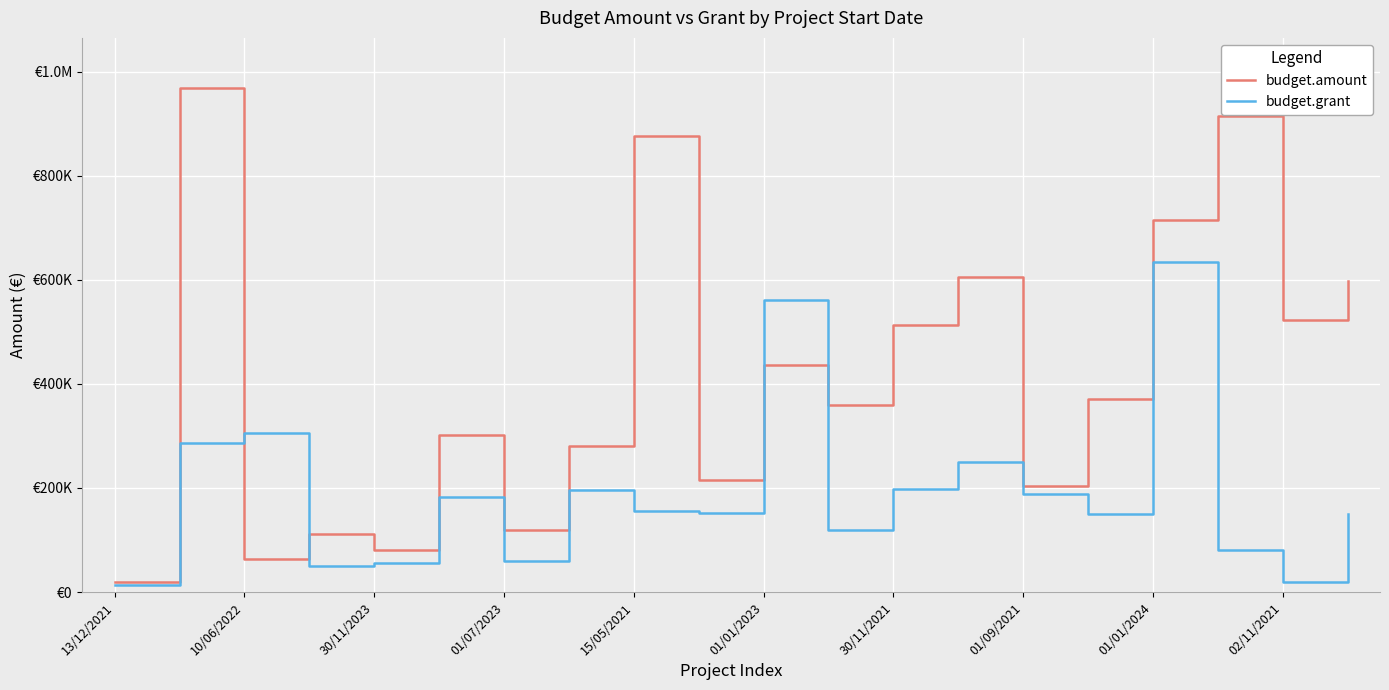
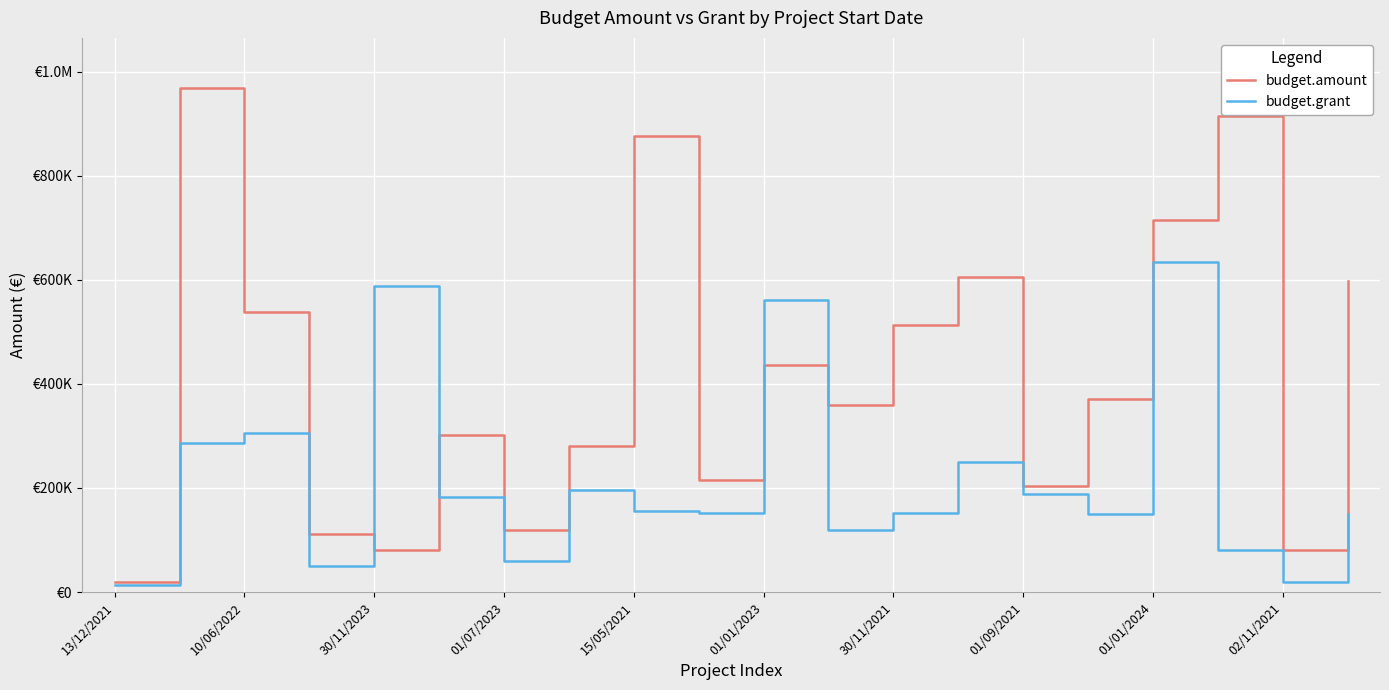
budget.amount, 10/06/2022: €60000 -> €540000
budget.grant, 30/11/2023: €60000 -> €590000
budget.grant, 30/11/2021: €200000 -> €150000
budget.amount, 02/11/2021: €520000 -> €80000
